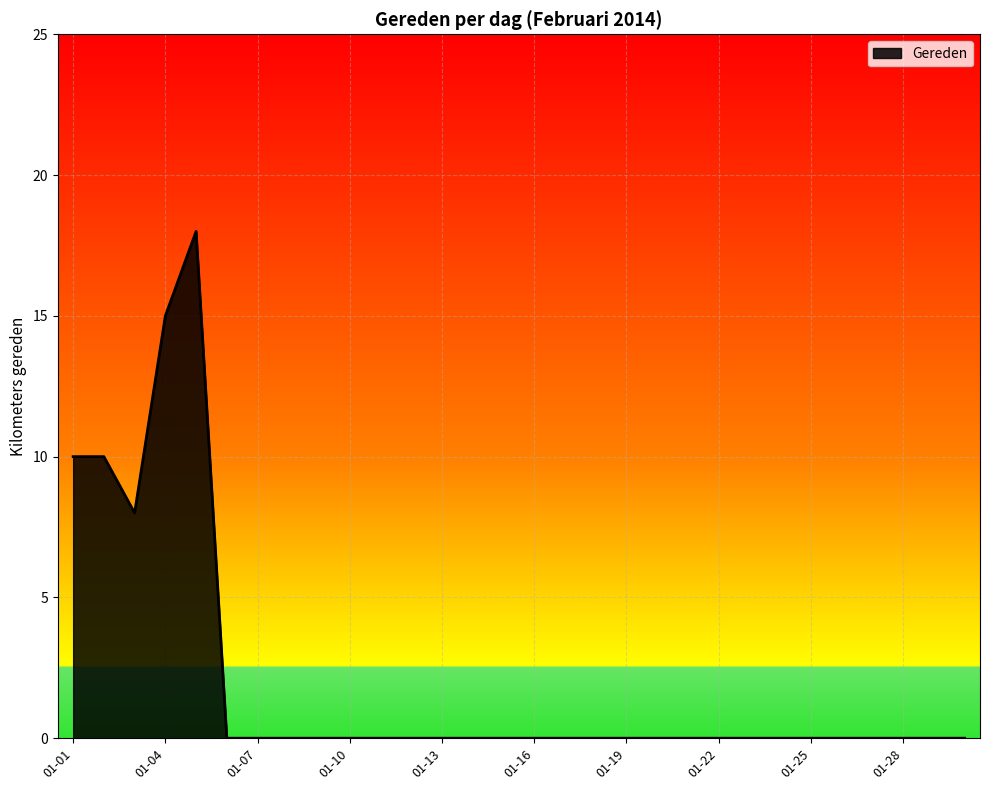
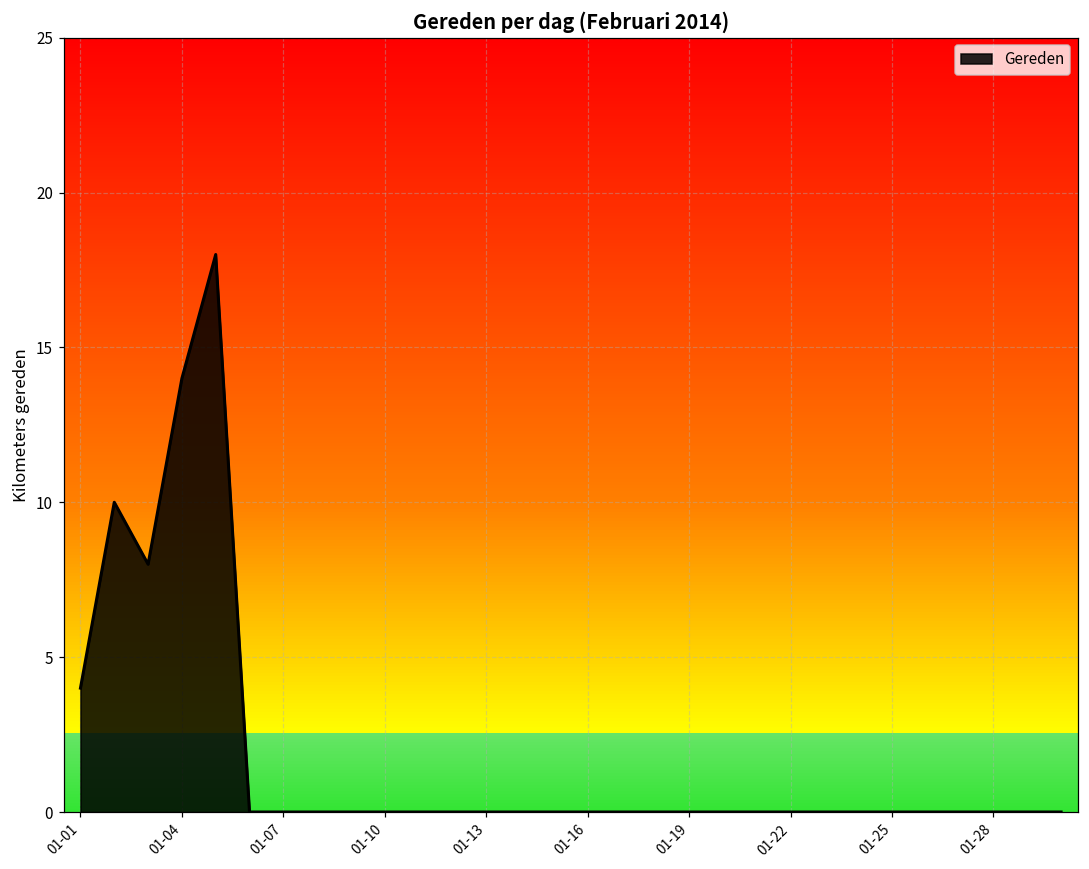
01-01: 10 -> 4
01-04: 15 -> 14
